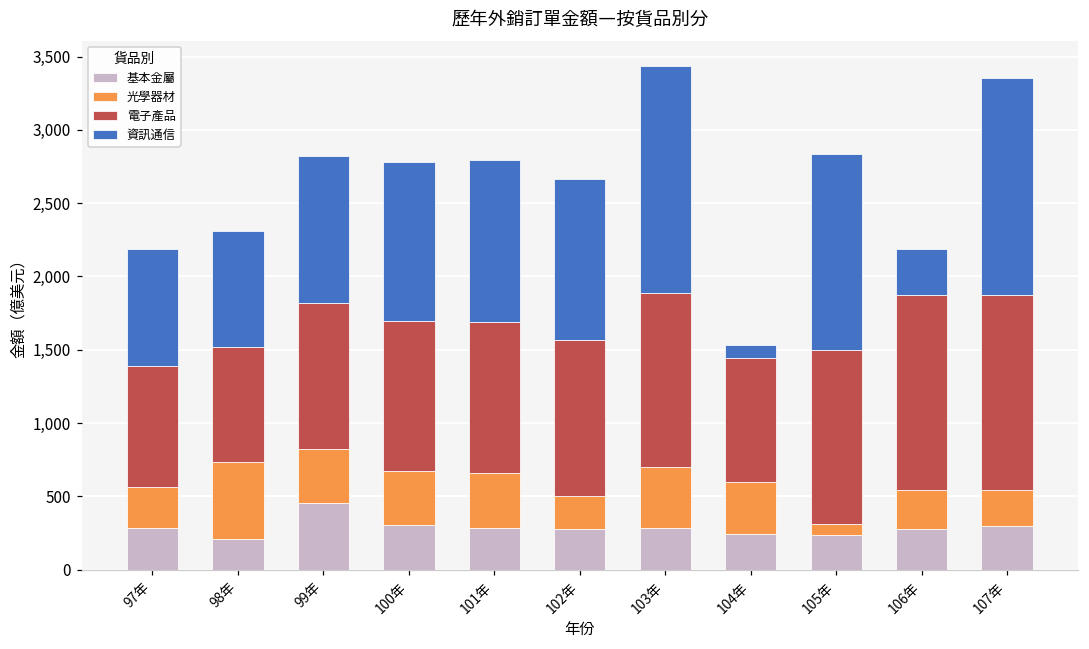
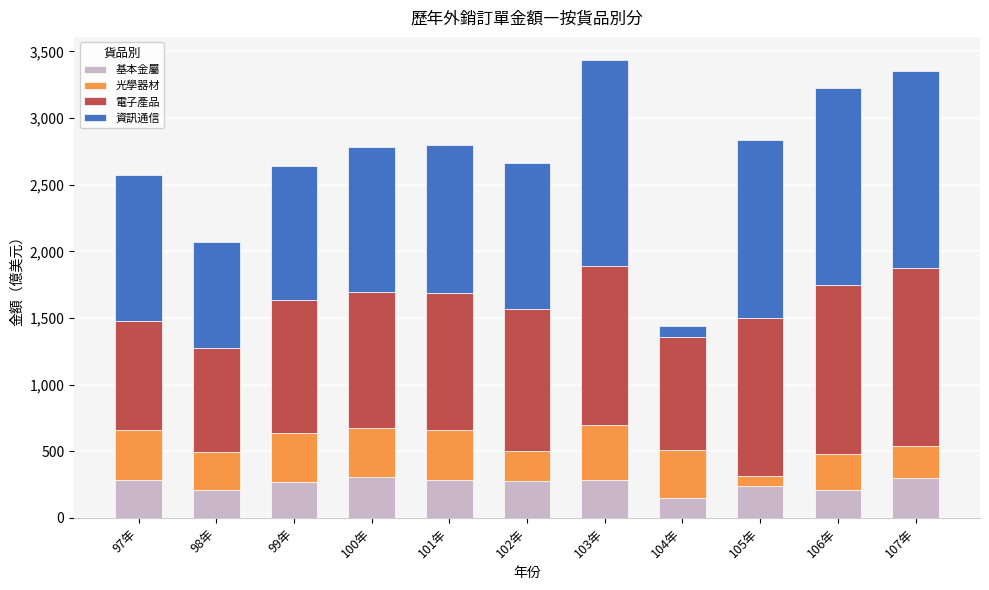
光學器材, 97年: 280 -> 380
資訊通信, 97年: 800 -> 1,090
光學器材, 98年: 520 -> 280
基本金屬, 99年: 460 -> 270
基本金屬, 104年: 240 -> 150
基本金屬, 106年: 270 -> 210
電子產品, 106年: 1,330 -> 1,270
資訊通信, 106年: 320 -> 1,480
